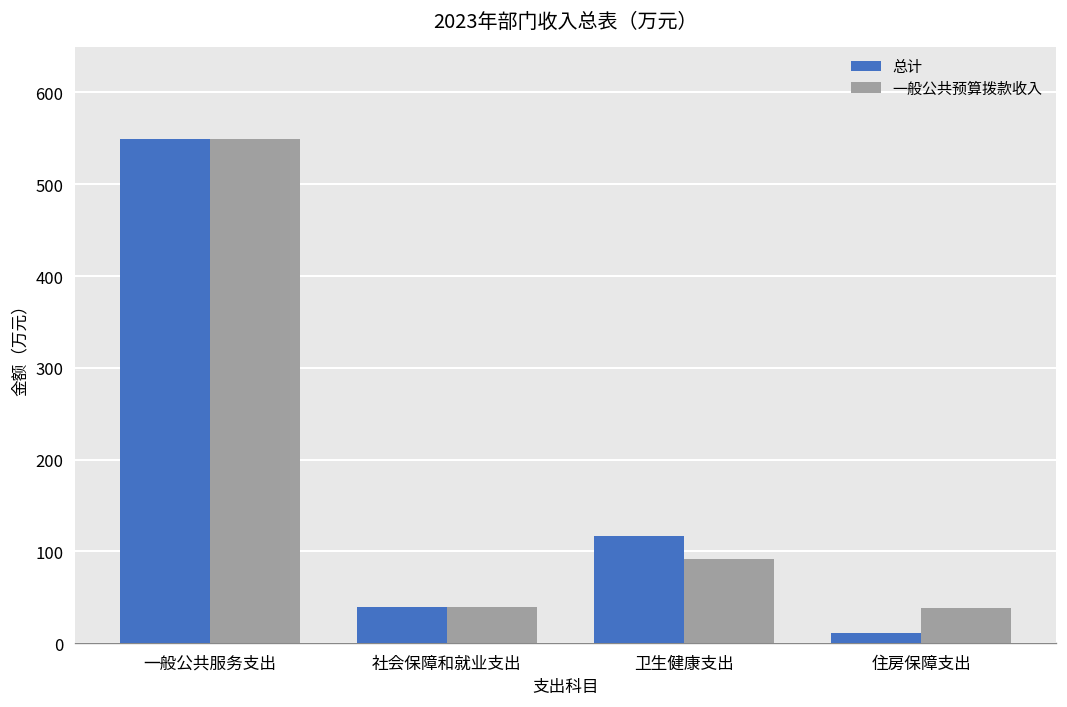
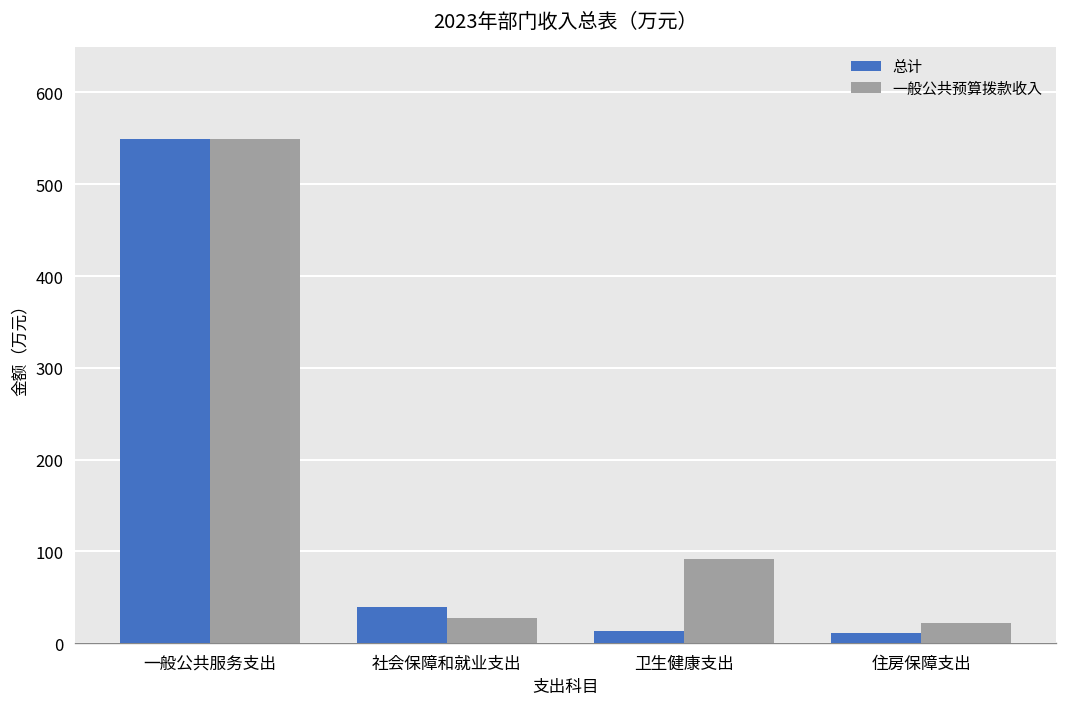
一般公共预算拨款收入, 社会保障和就业支出: 40 -> 30
总计, 卫生健康支出: 120 -> 10
一般公共预算拨款收入, 住房保障支出: 40 -> 20
